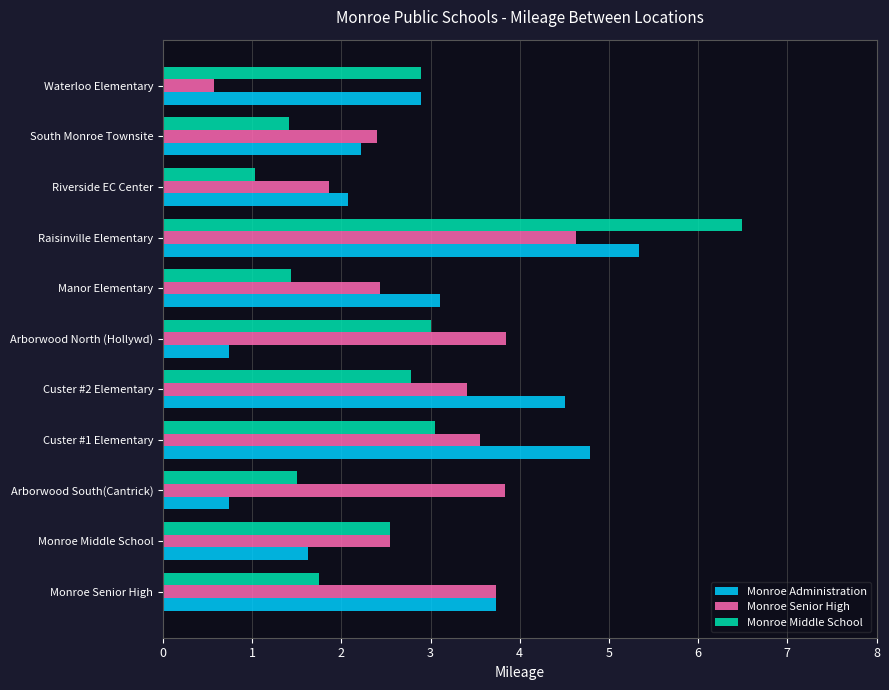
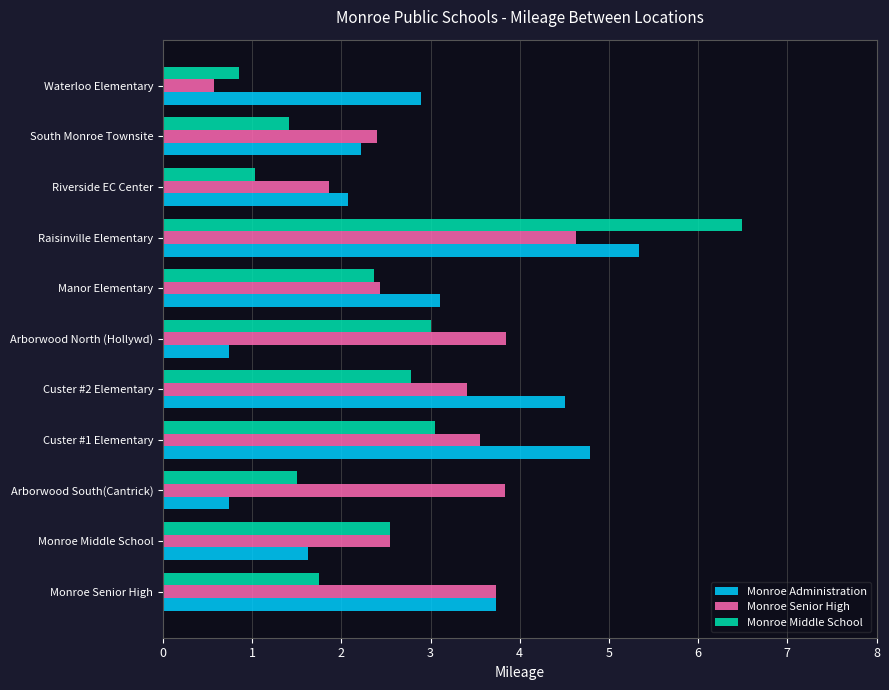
Monroe Middle School, Waterloo Elementary: 2.9 -> 0.9
Monroe Middle School, Manor Elementary: 1.4 -> 2.4
